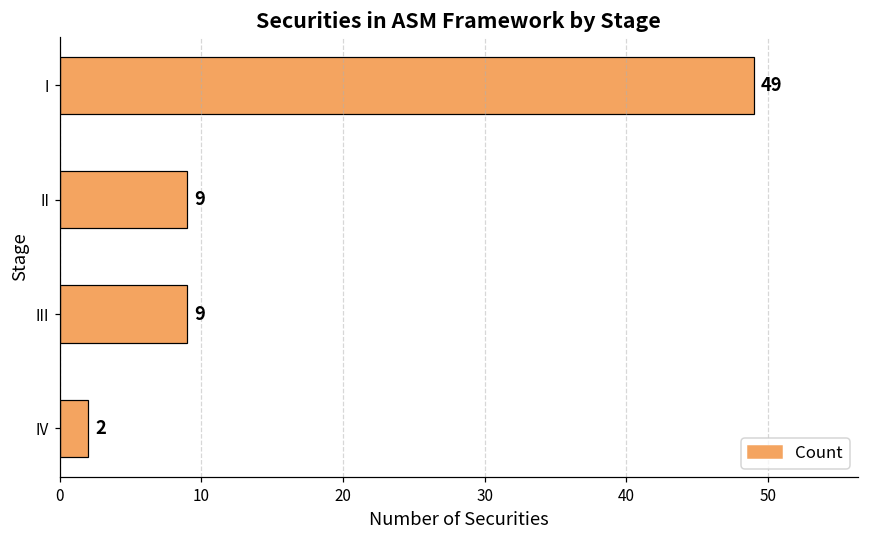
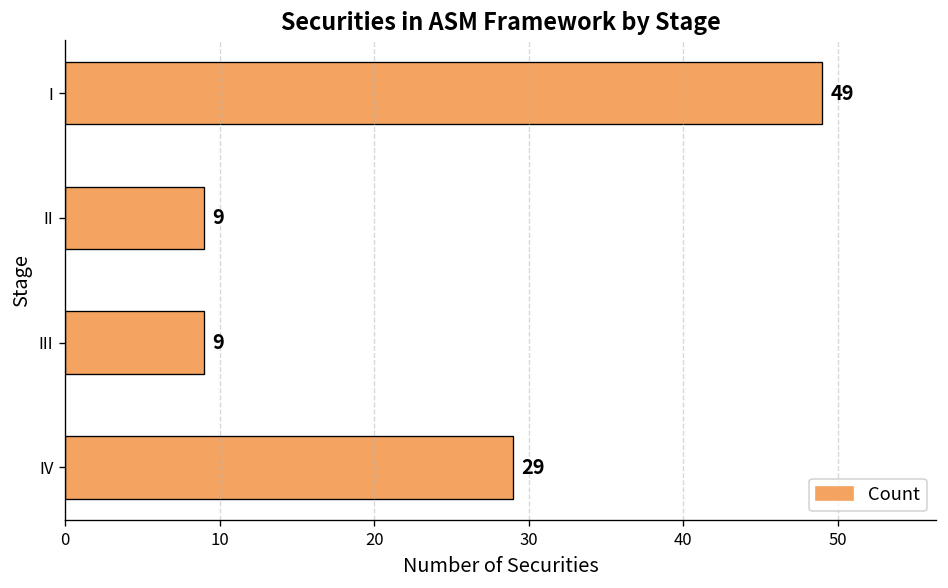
IV: 2 -> 29
